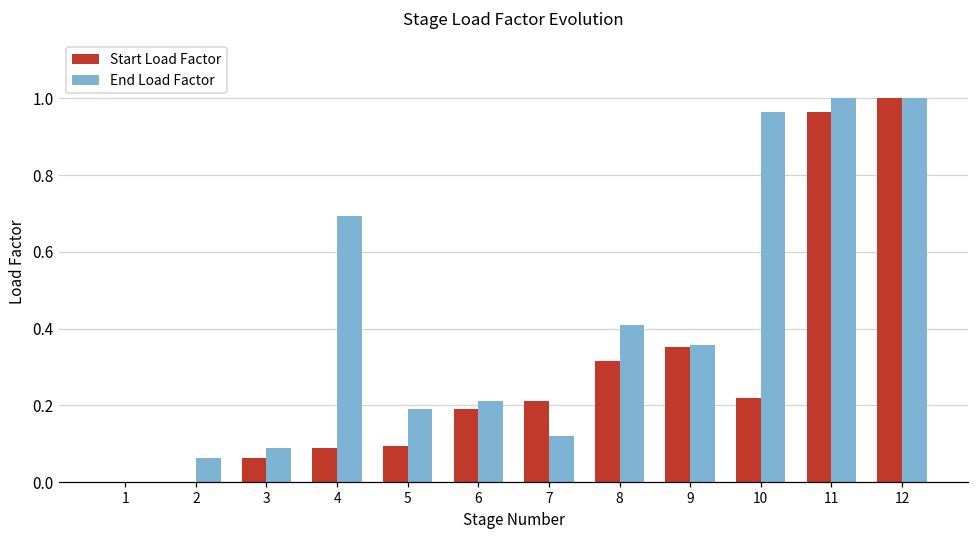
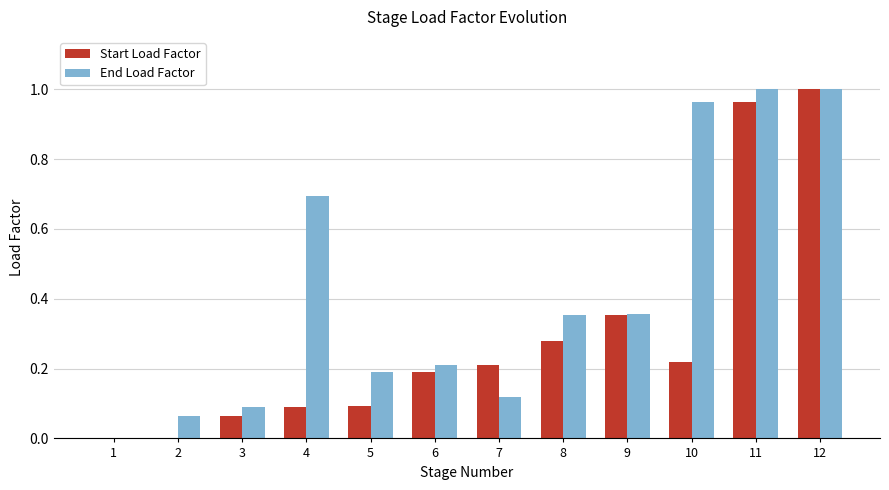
Start Load Factor, 8: 0.31 -> 0.28
End Load Factor, 8: 0.41 -> 0.35
